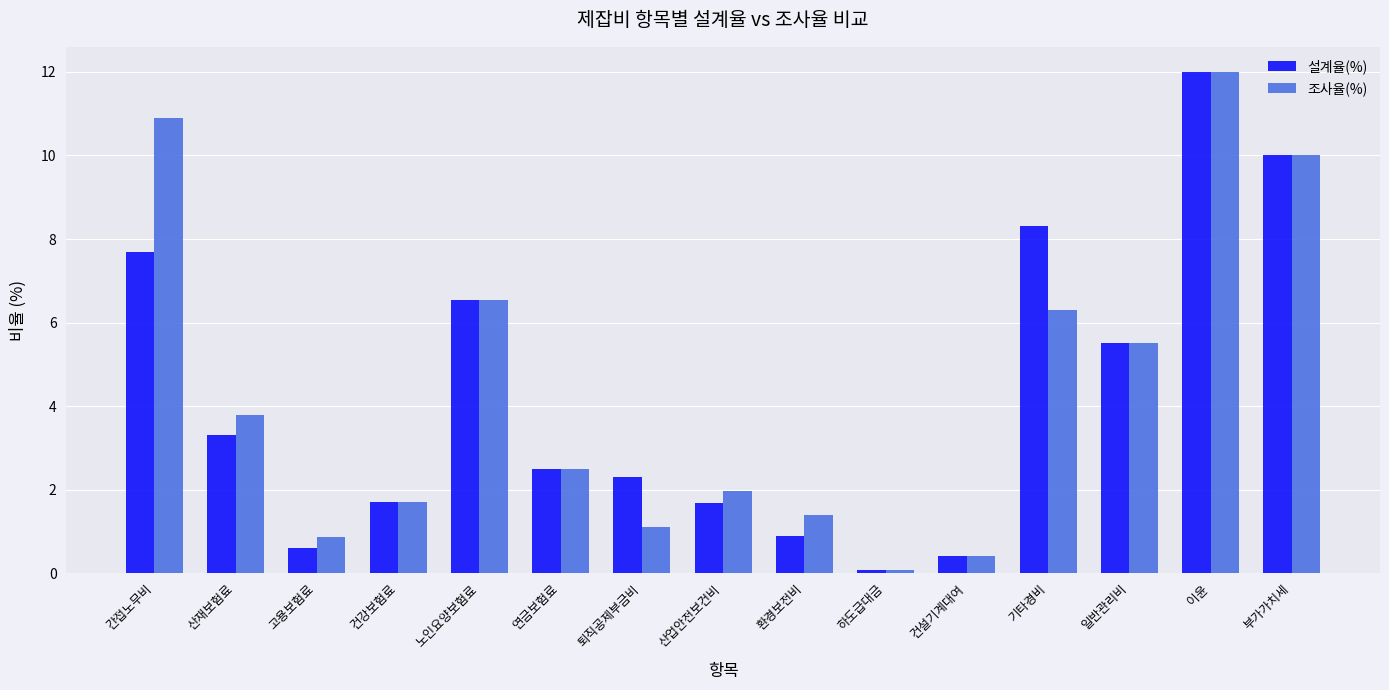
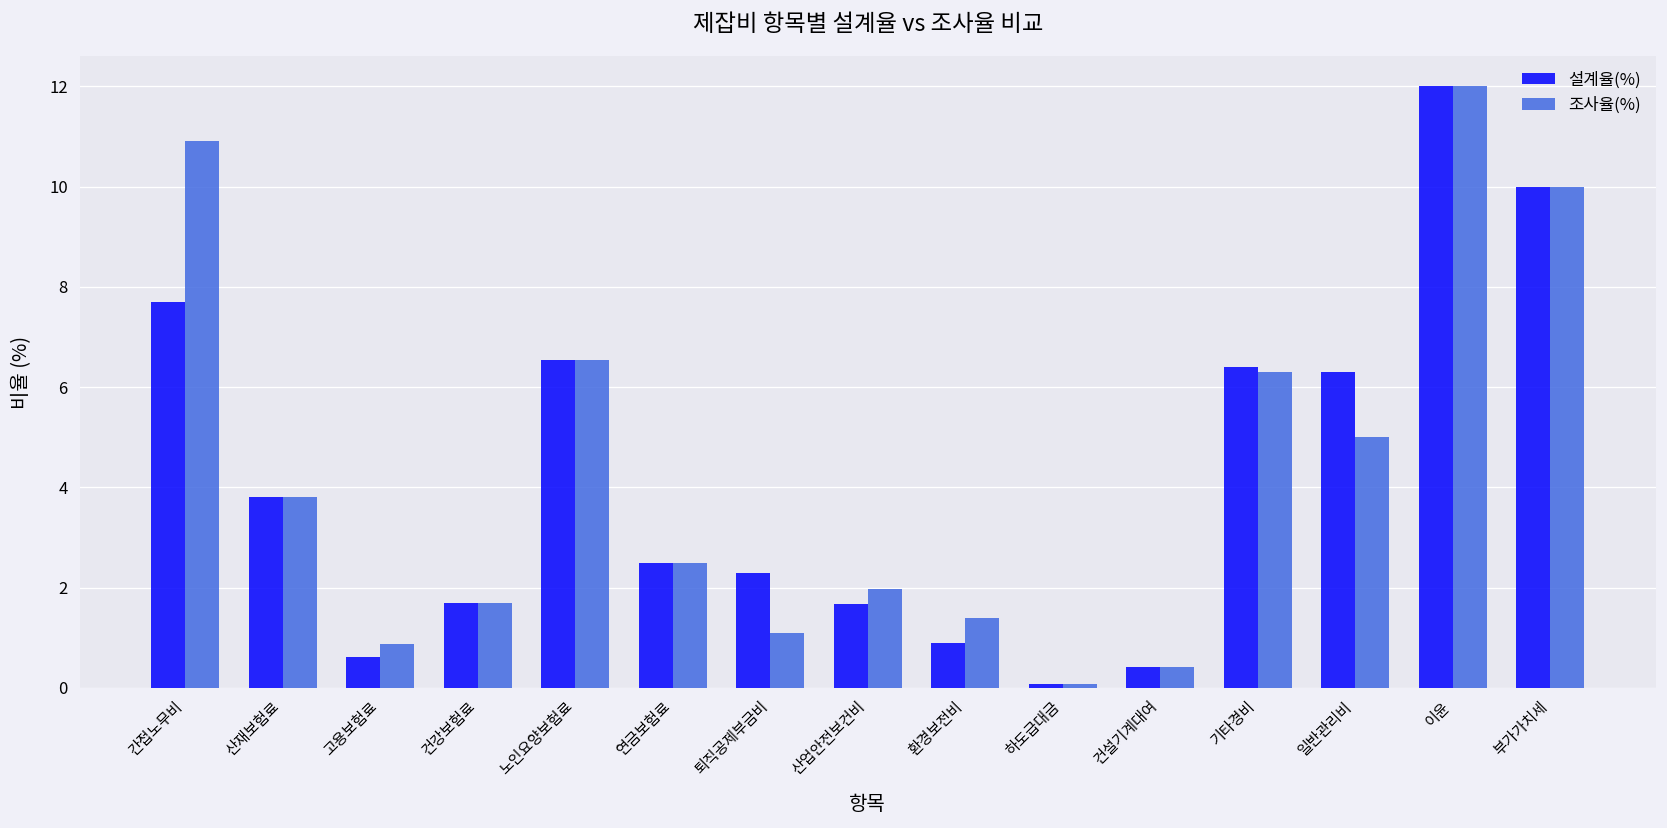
설계율(%), 산재보험료: 3.3 -> 3.8
설계율(%), 기타경비: 8.3 -> 6.4
설계율(%), 일반관리비: 5.5 -> 6.3
조사율(%), 일반관리비: 5.5 -> 5.0
